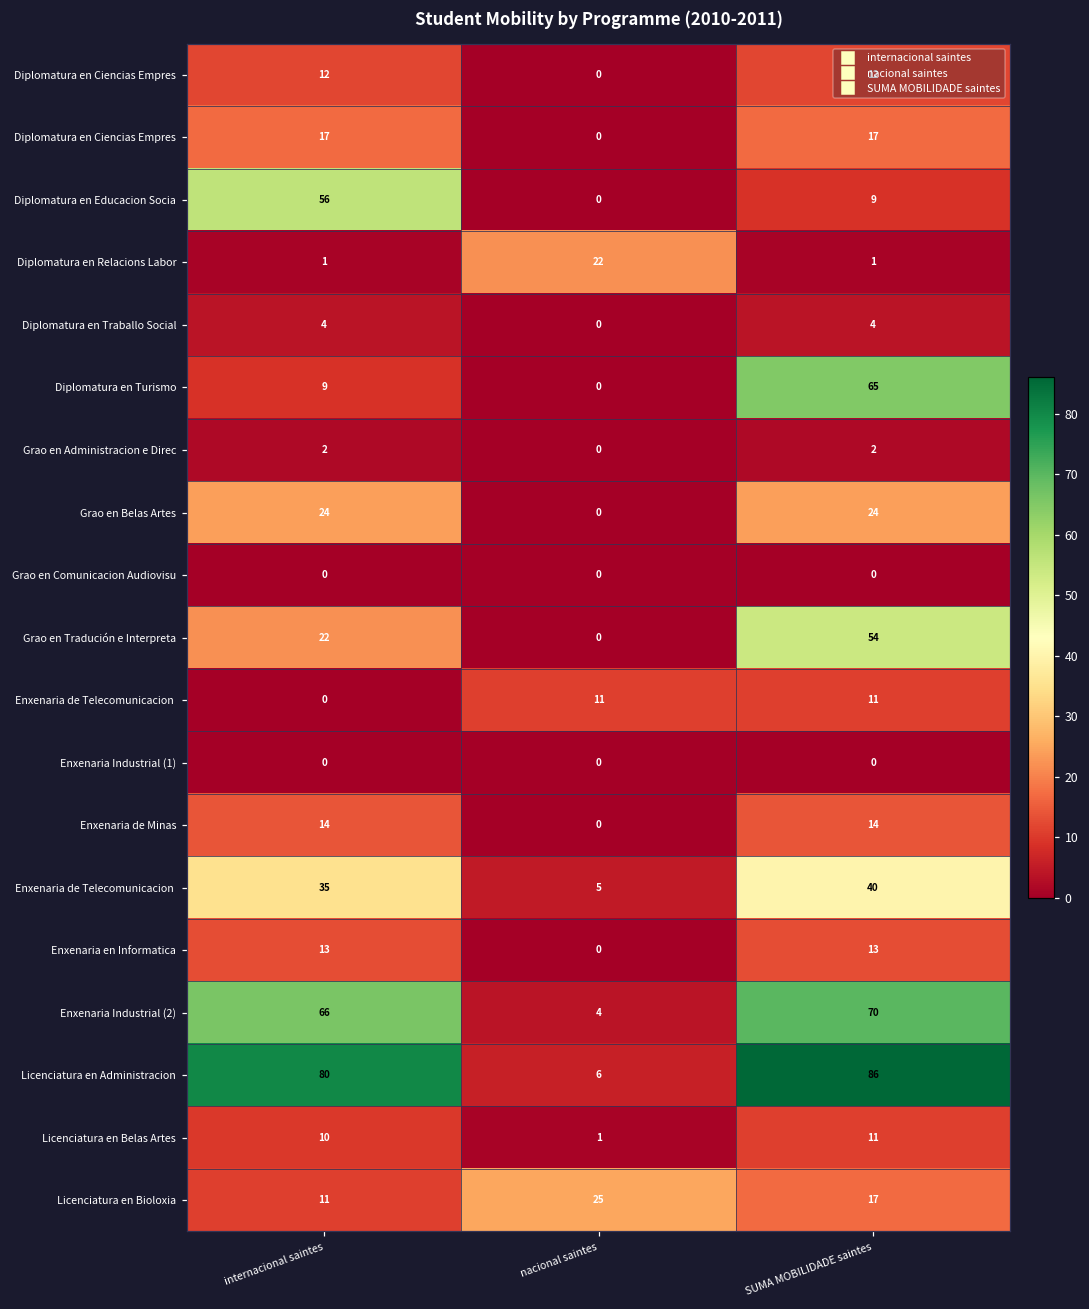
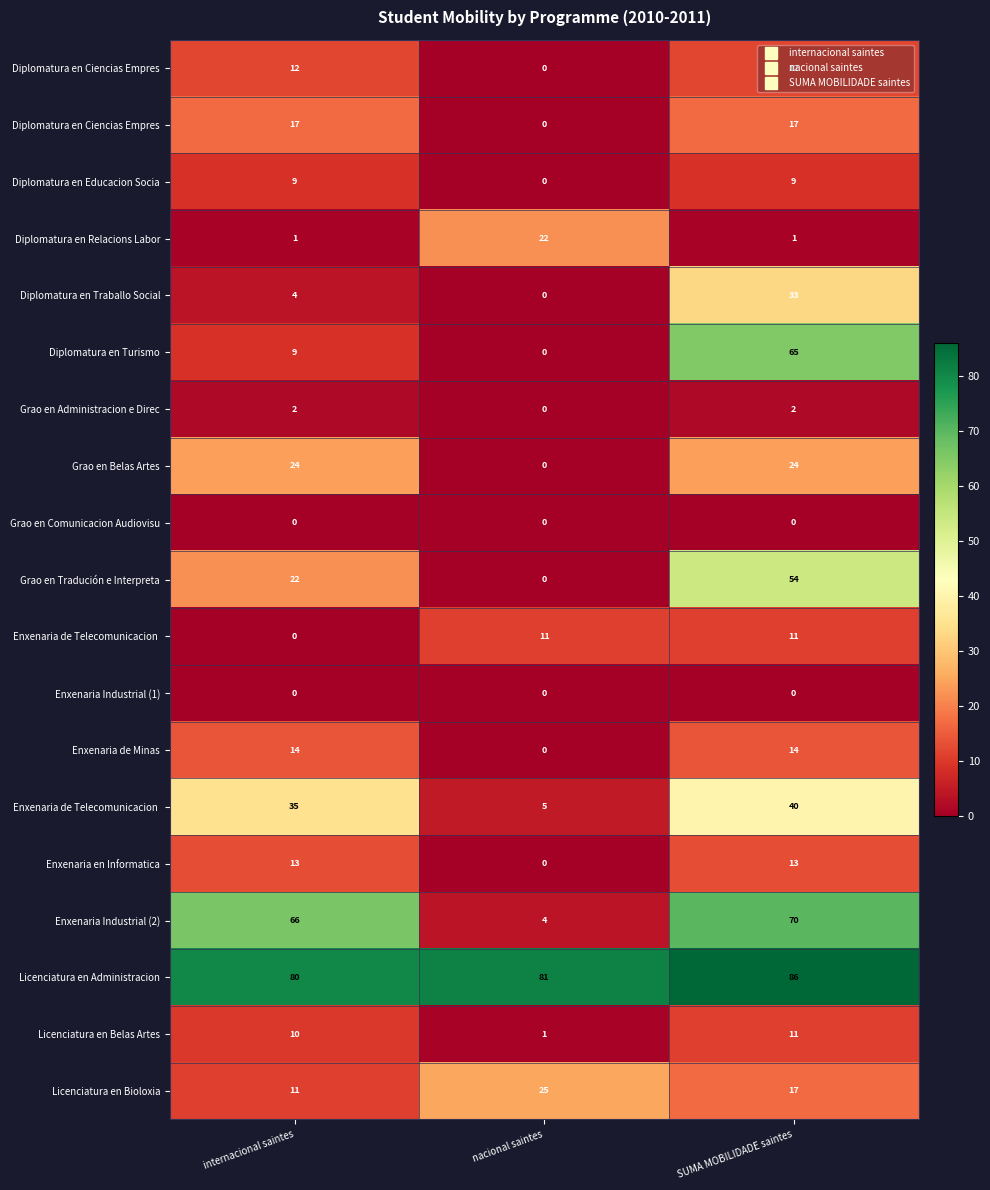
Diplomatura en Educacion Socia, internacional saintes: 56 -> 9
Diplomatura en Traballo Social, SUMA MOBILIDADE saintes: 4 -> 33
Licenciatura en Administracion, nacional saintes: 6 -> 81
